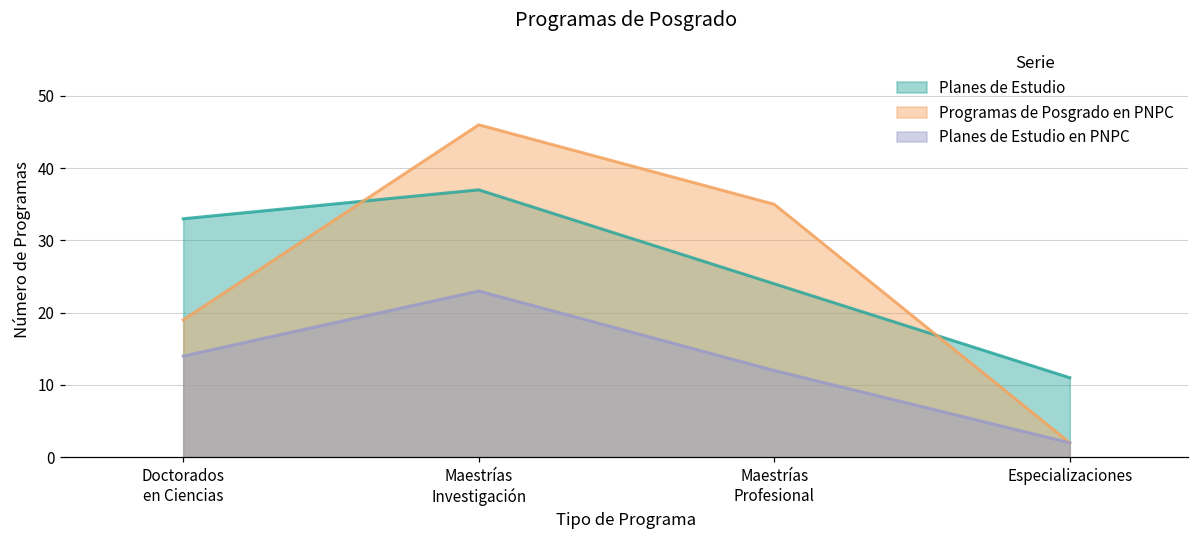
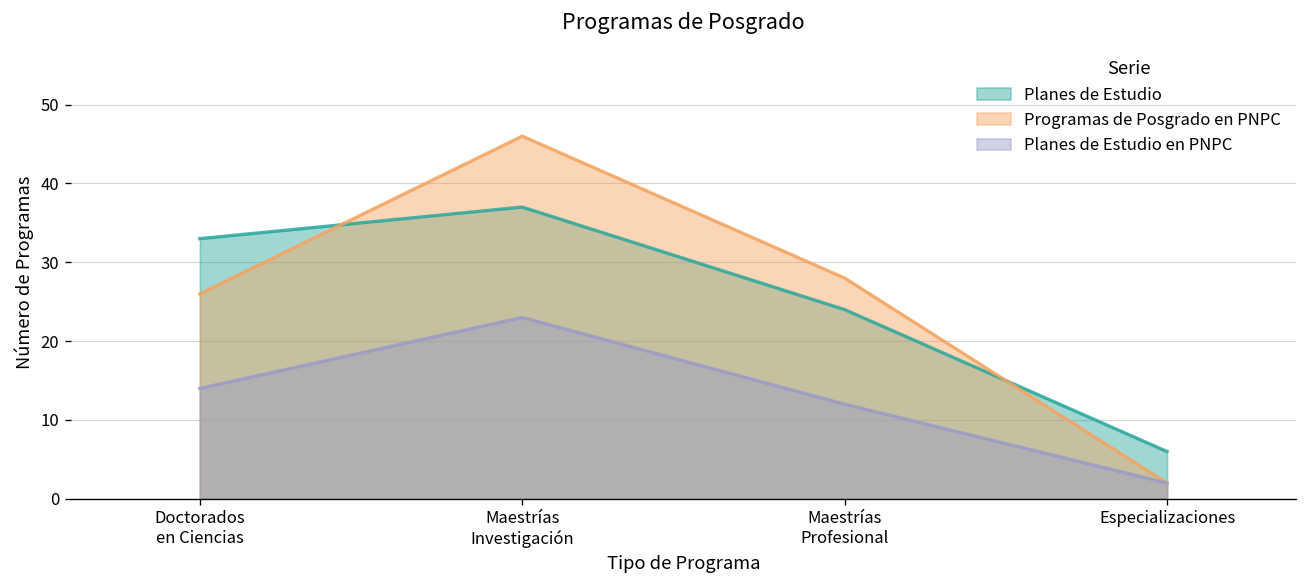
Programas de Posgrado en PNPC, Doctorados en Ciencias: 19 -> 26
Programas de Posgrado en PNPC, Maestrías Profesional: 35 -> 28
Planes de Estudio, Especializaciones: 11 -> 6
